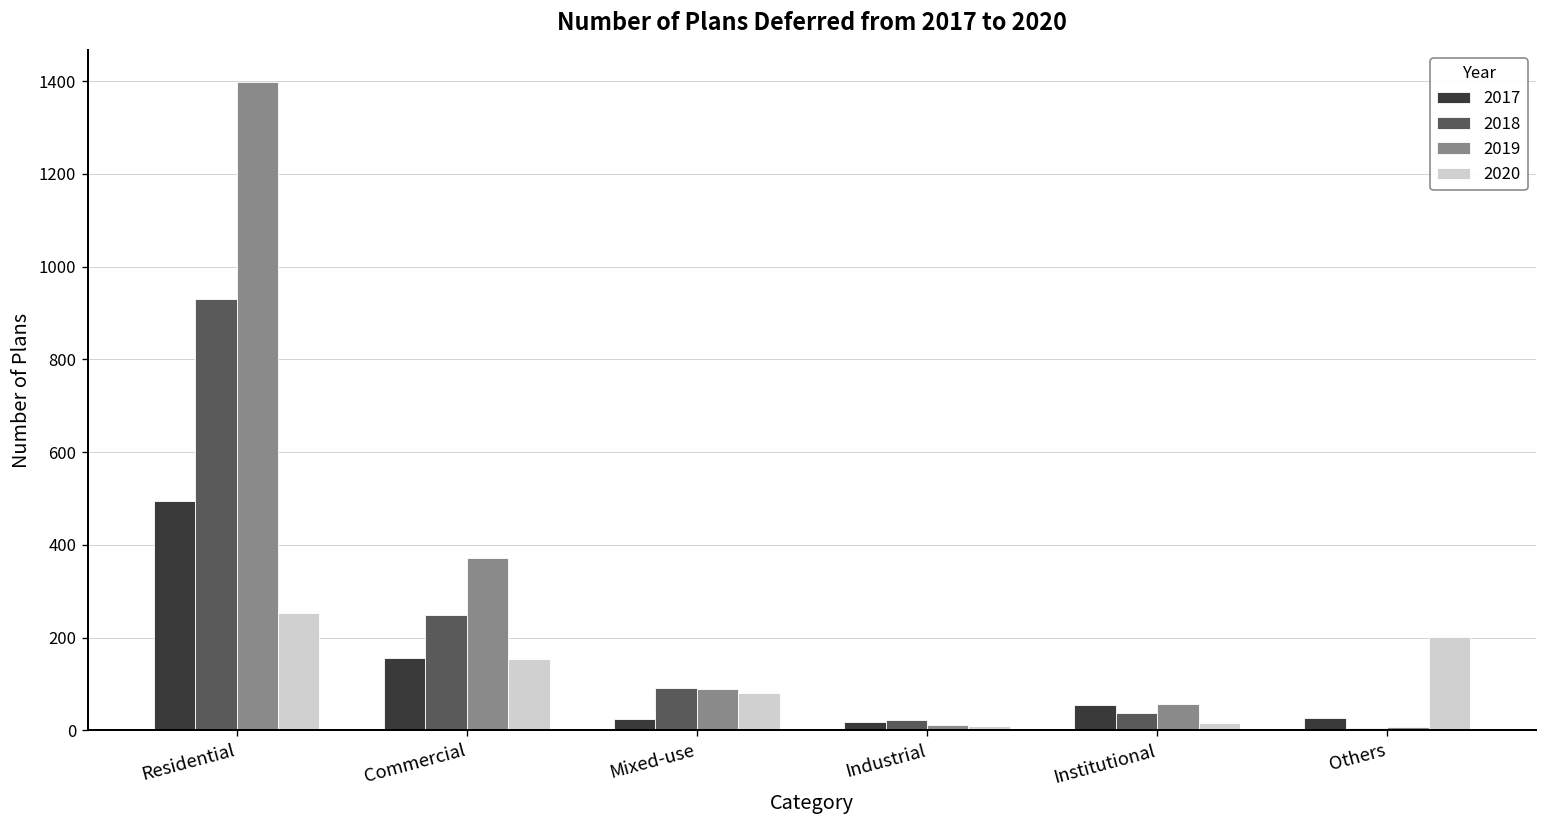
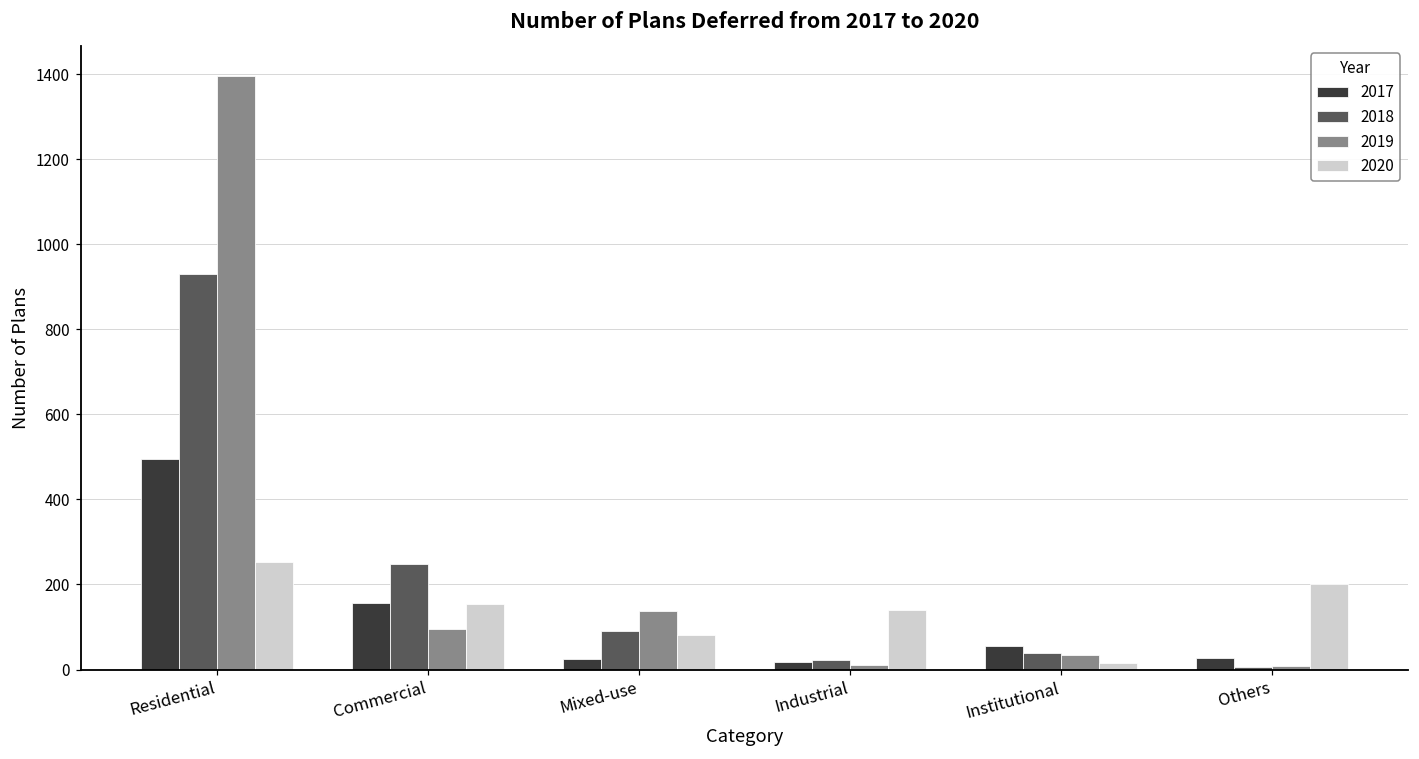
2019, Commercial: 370 -> 100
2019, Mixed-use: 90 -> 140
2020, Industrial: 10 -> 140
2019, Institutional: 60 -> 40
